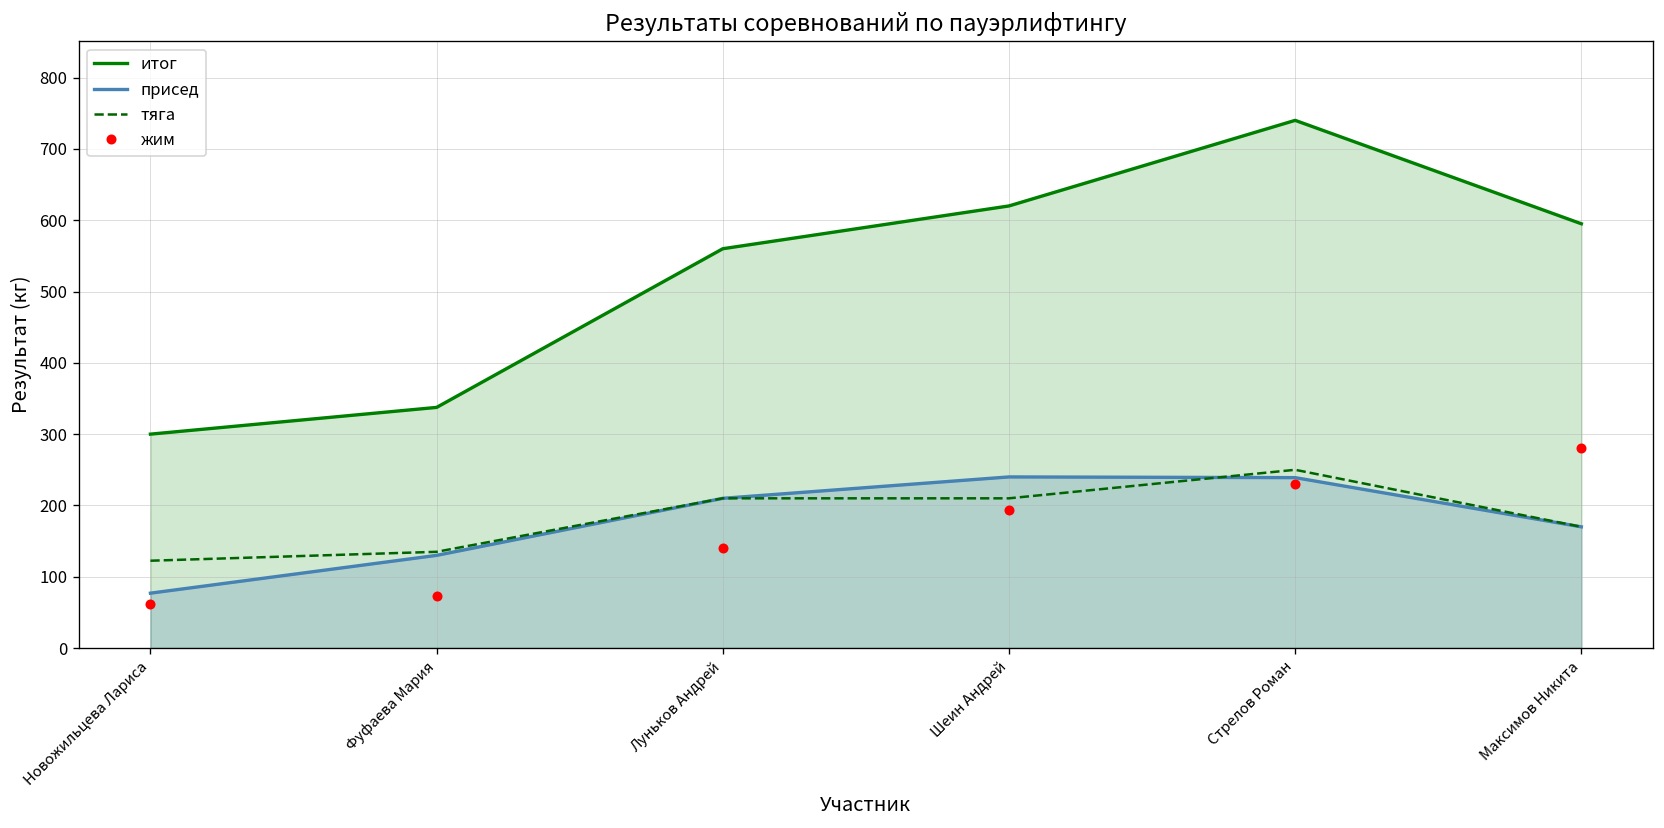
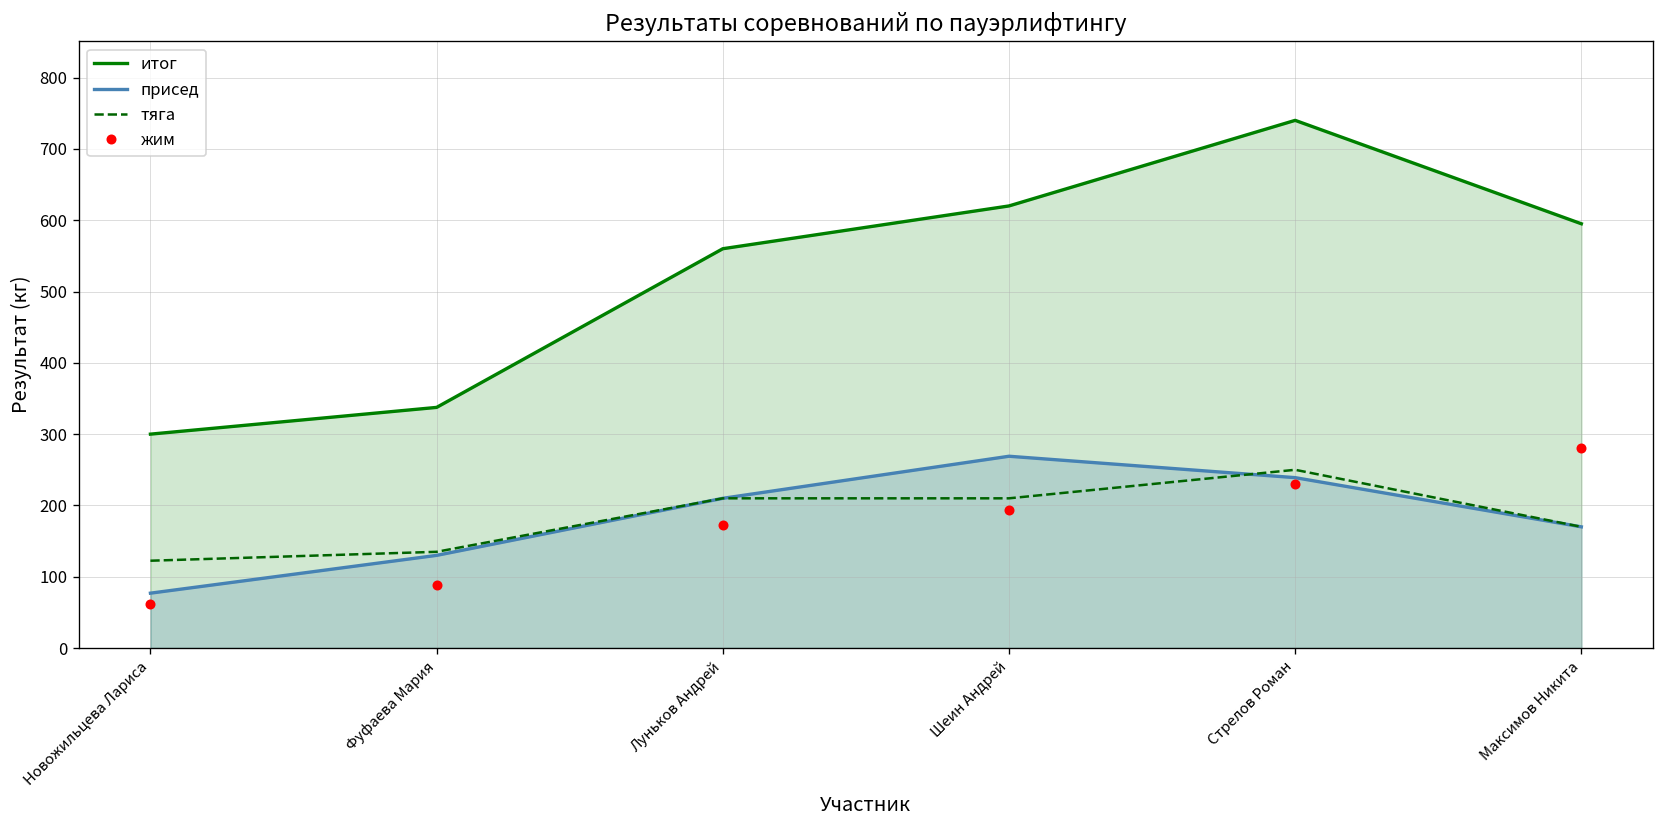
жим, Фуфаева Мария: 70 -> 90
жим, Луньков Андрей: 140 -> 170
присед, Шеин Андрей: 240 -> 270
